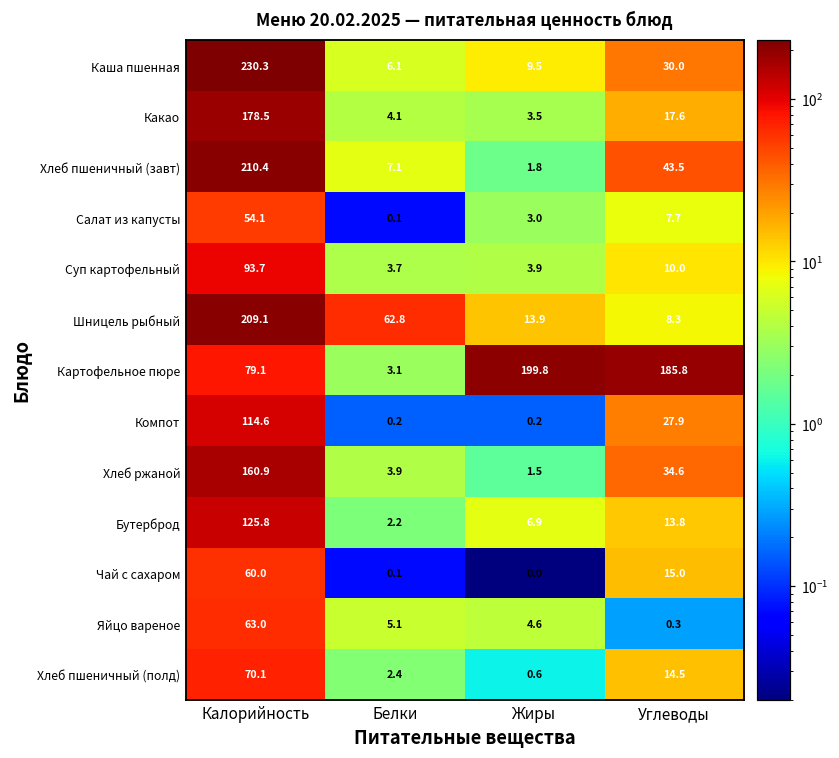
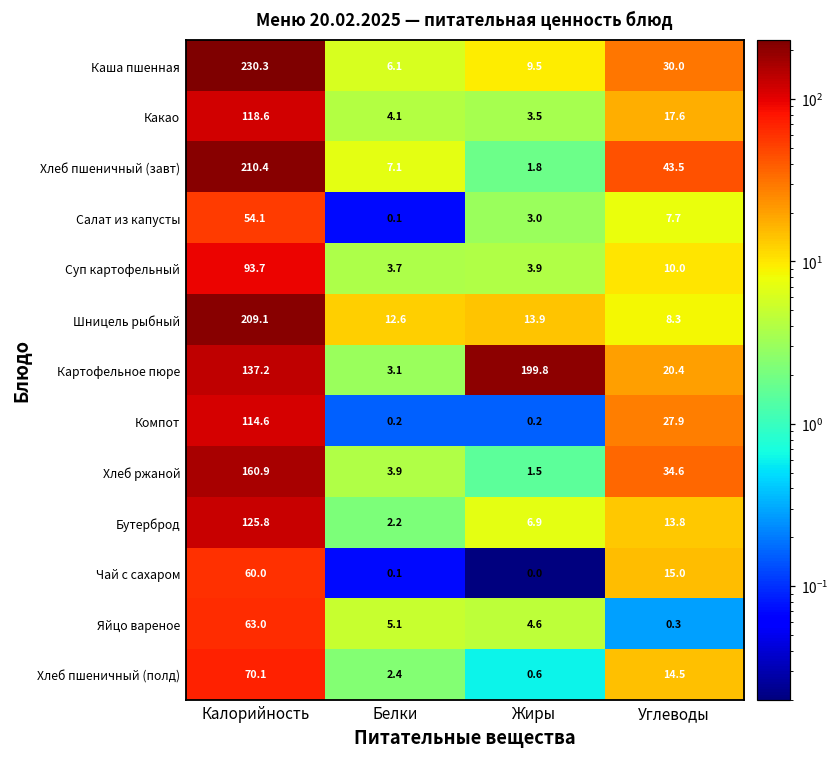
Какао, Калорийность: 178.5 -> 118.6
Шницель рыбный, Белки: 62.8 -> 12.6
Картофельное пюре, Калорийность: 79.1 -> 137.2
Картофельное пюре, Углеводы: 185.8 -> 20.4
